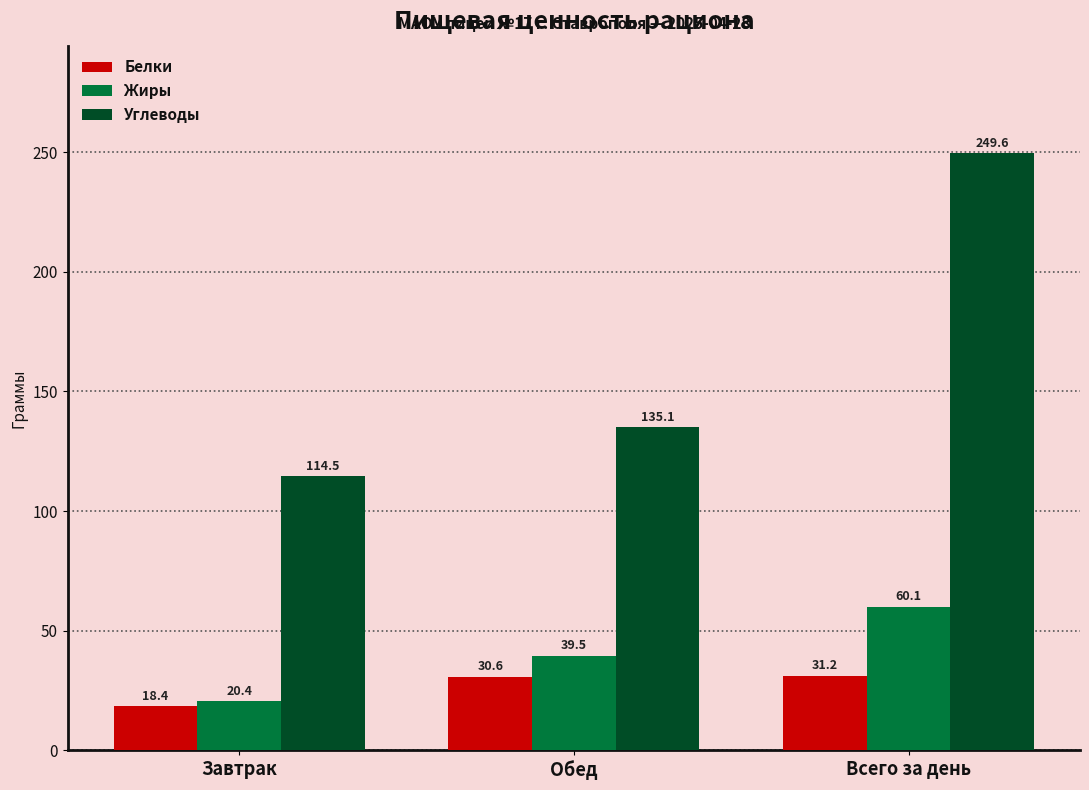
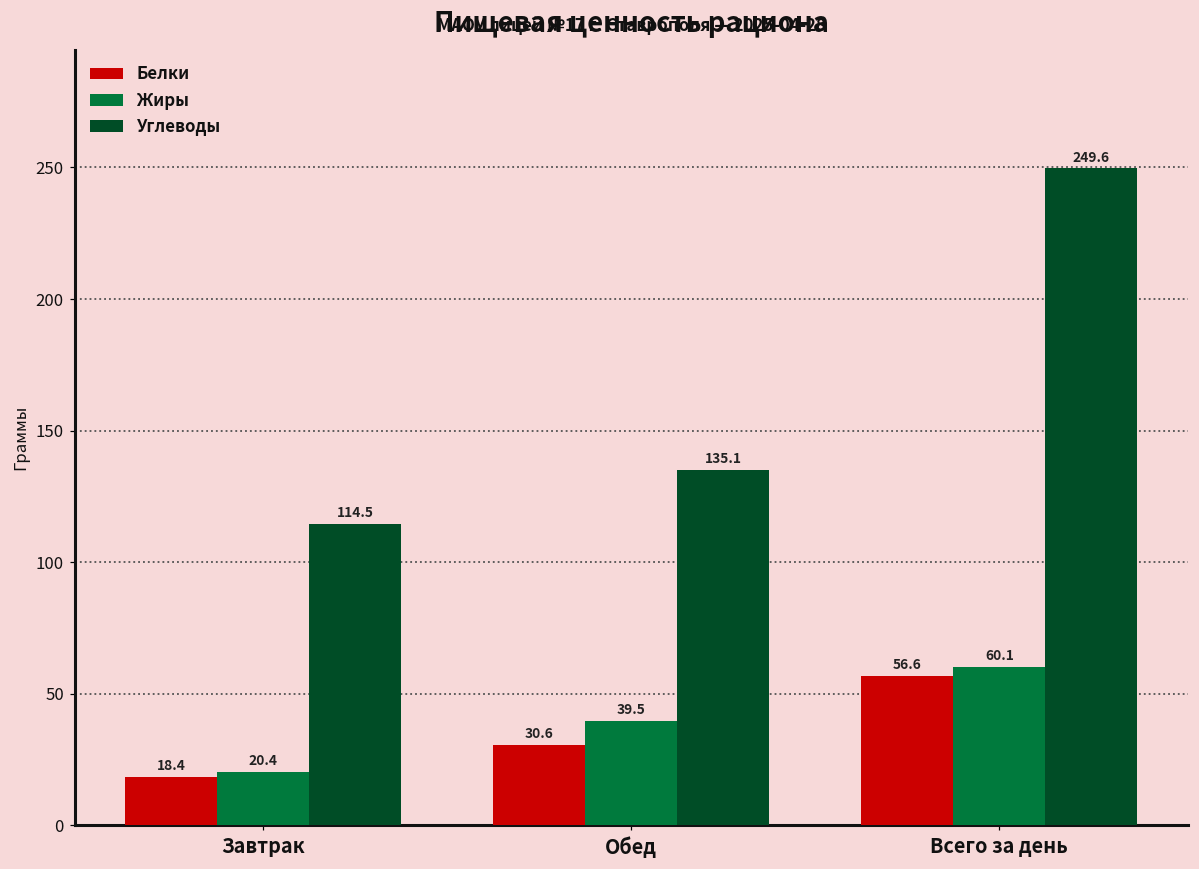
Белки, Всего за день: 31.2 -> 56.6
